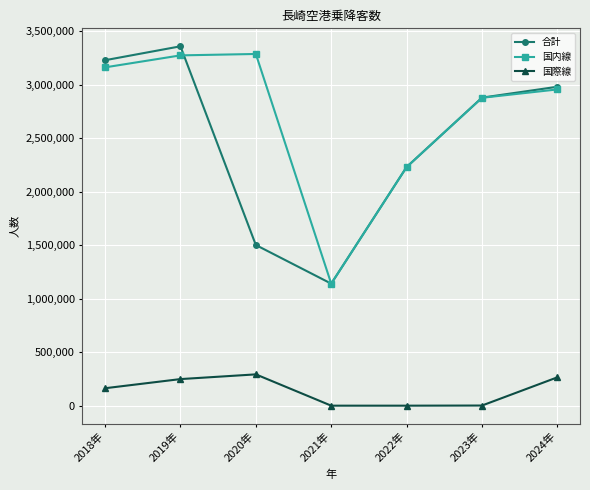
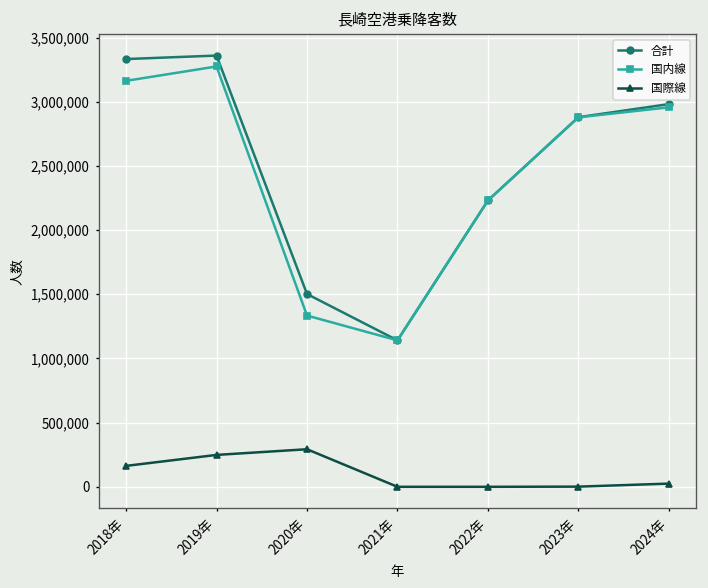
合計, 2018年: 3,230,000 -> 3,330,000
国内線, 2020年: 3,290,000 -> 1,330,000
国際線, 2024年: 270,000 -> 20,000
